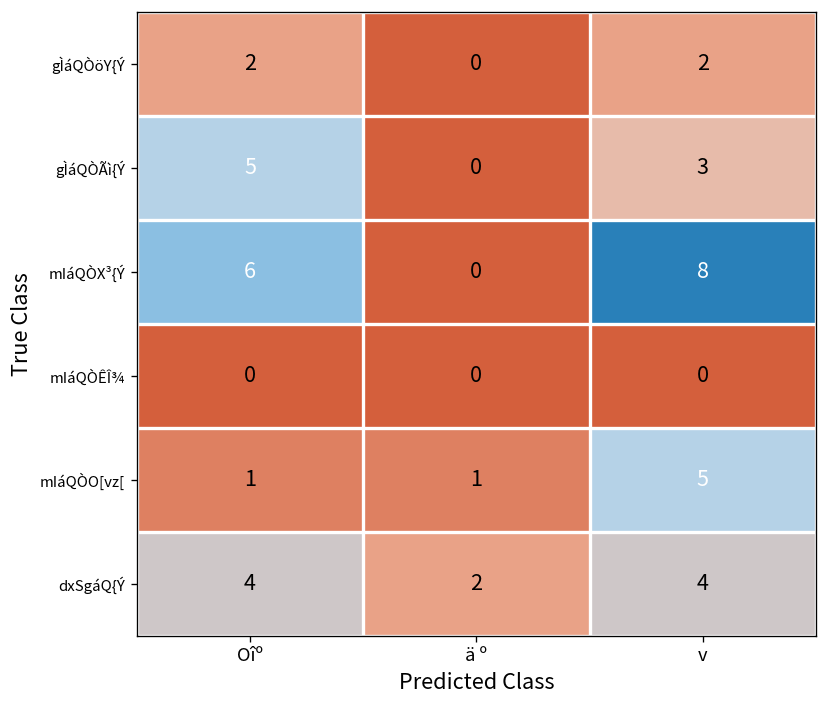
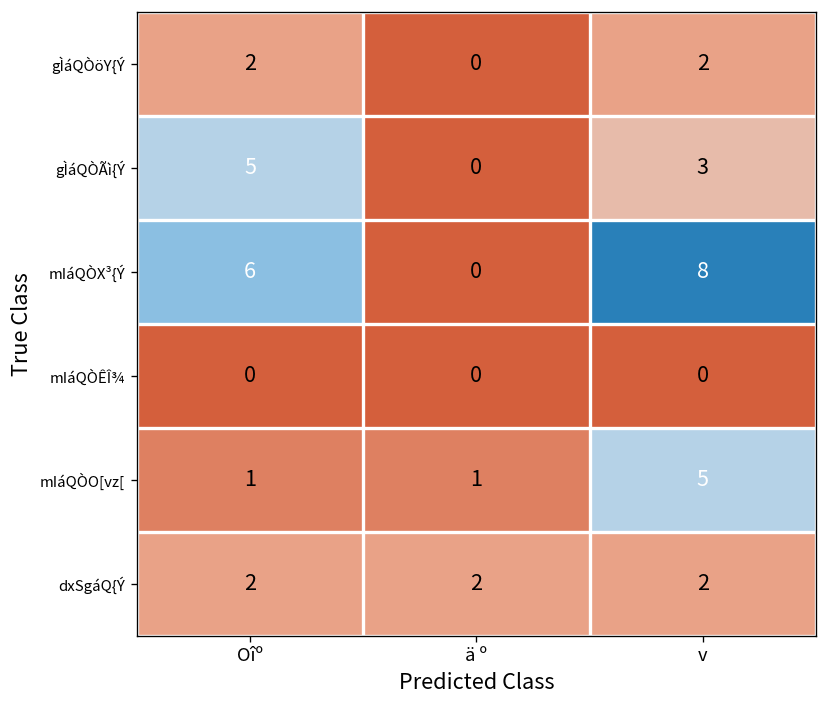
dxSgáQ{Ý, Oîº: 4 -> 2
dxSgáQ{Ý, v: 4 -> 2
